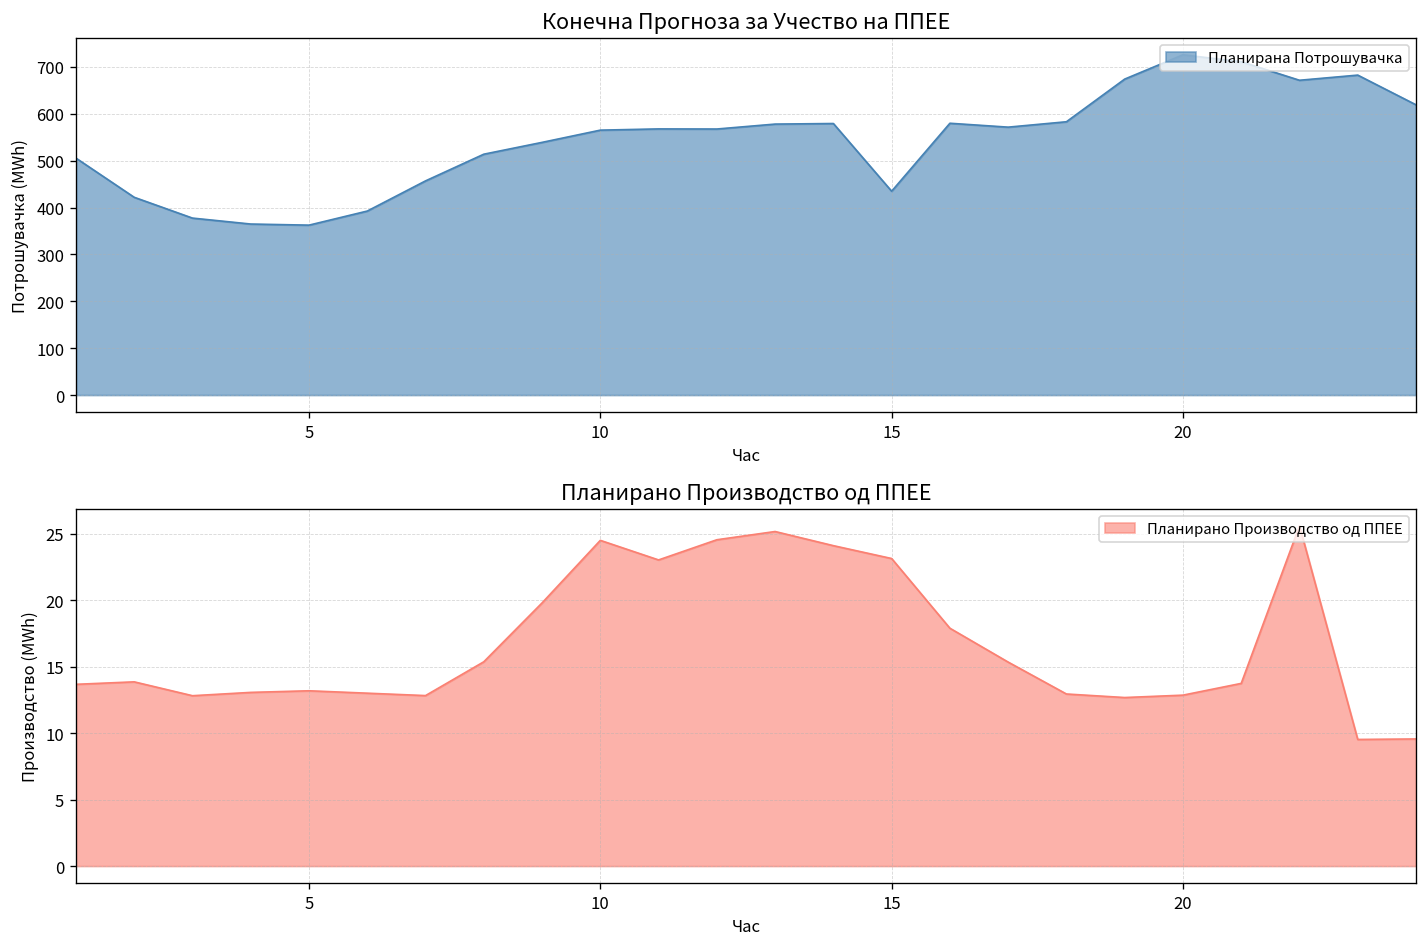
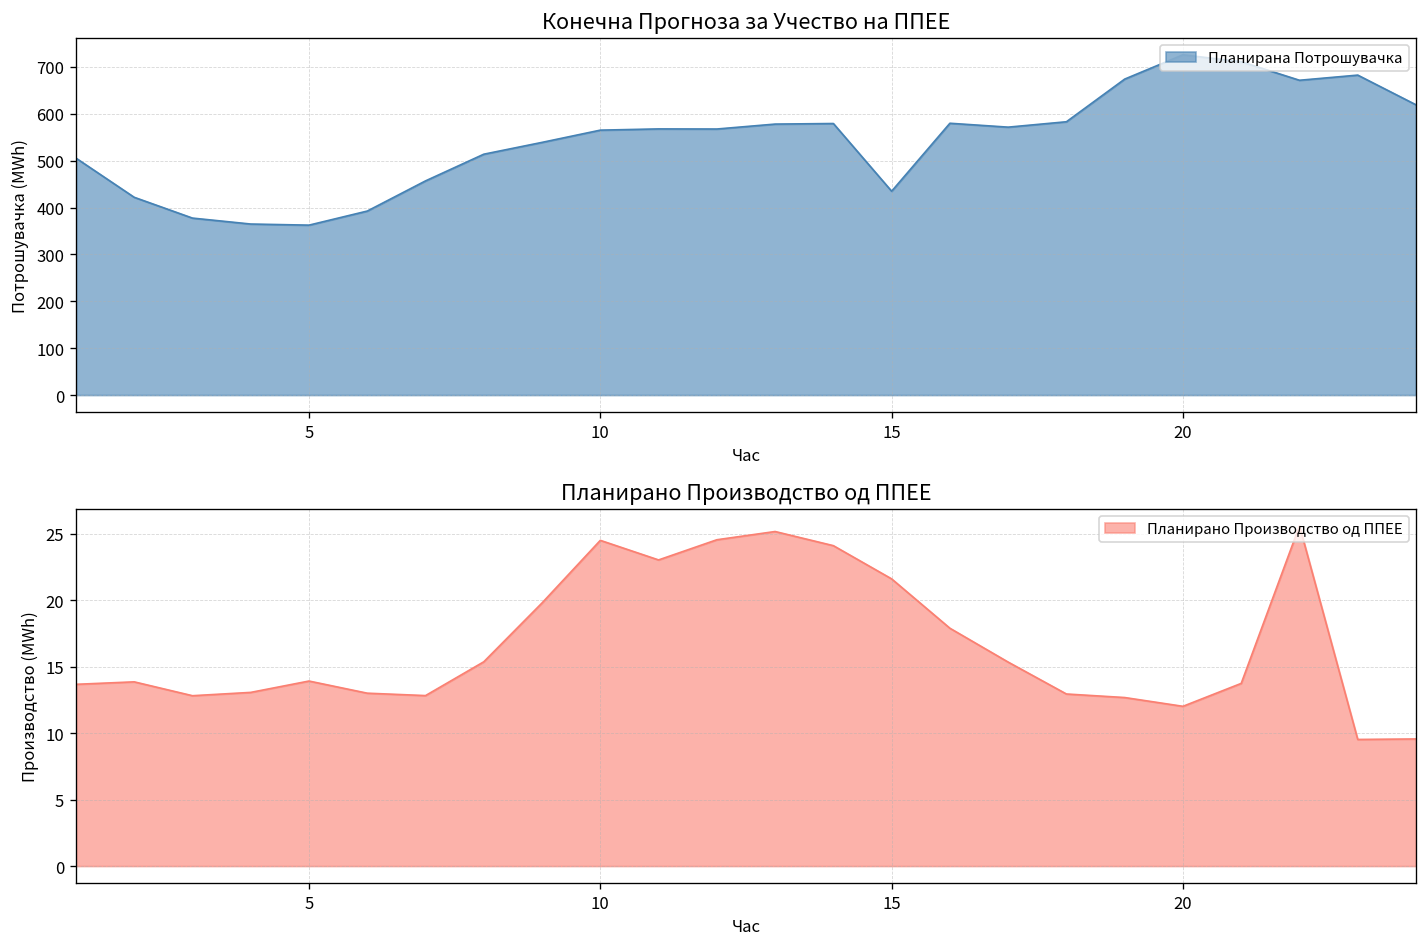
Планирано Производство од ППЕЕ, 5: 13.2 -> 13.9
Планирано Производство од ППЕЕ, 15: 23.1 -> 21.6
Планирано Производство од ППЕЕ, 20: 12.9 -> 12.0
